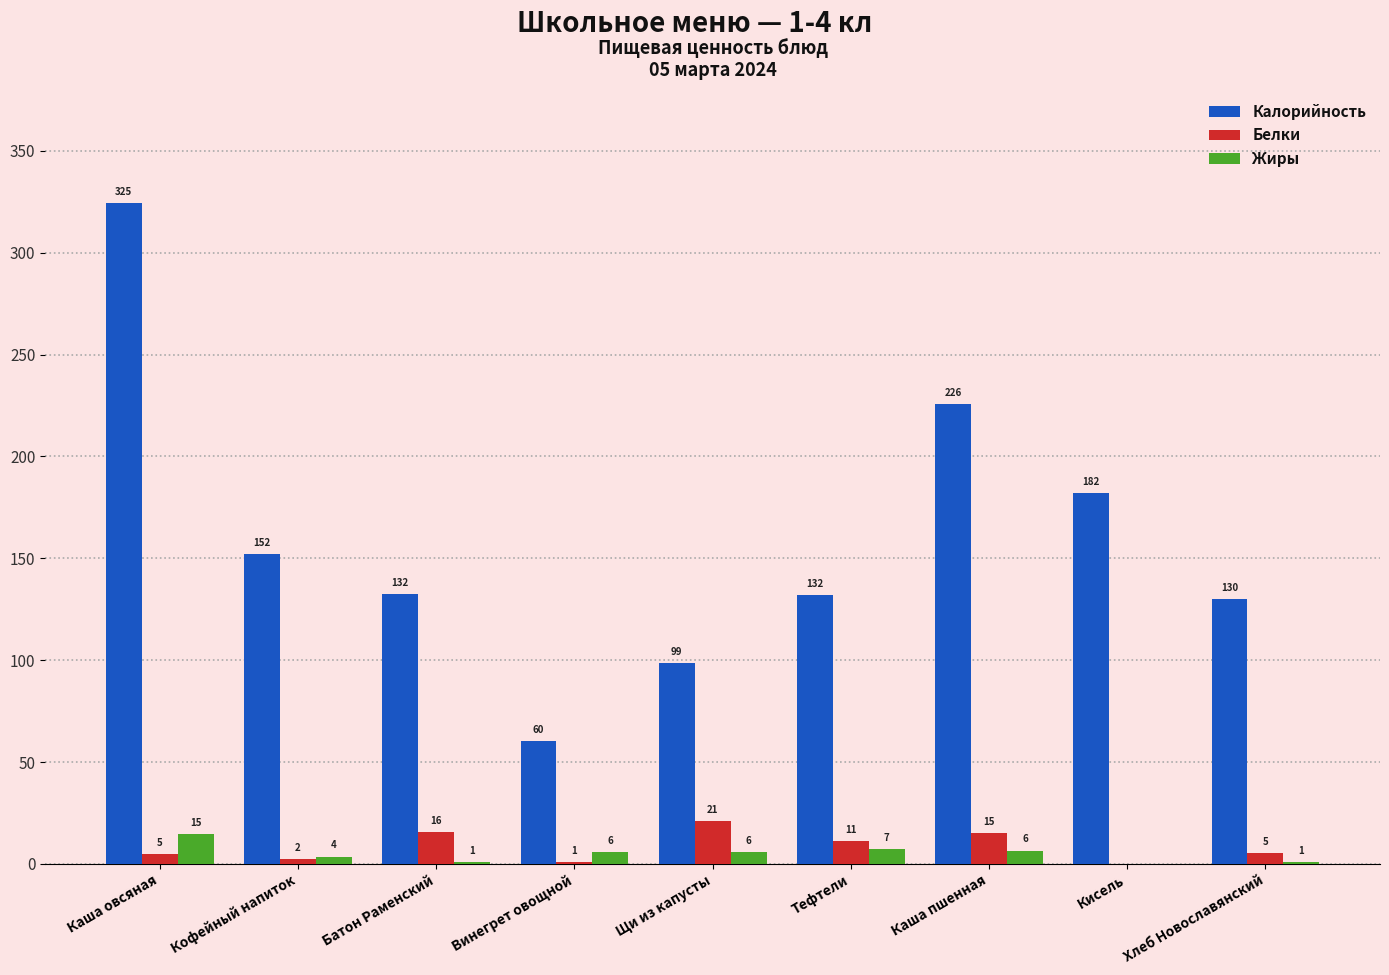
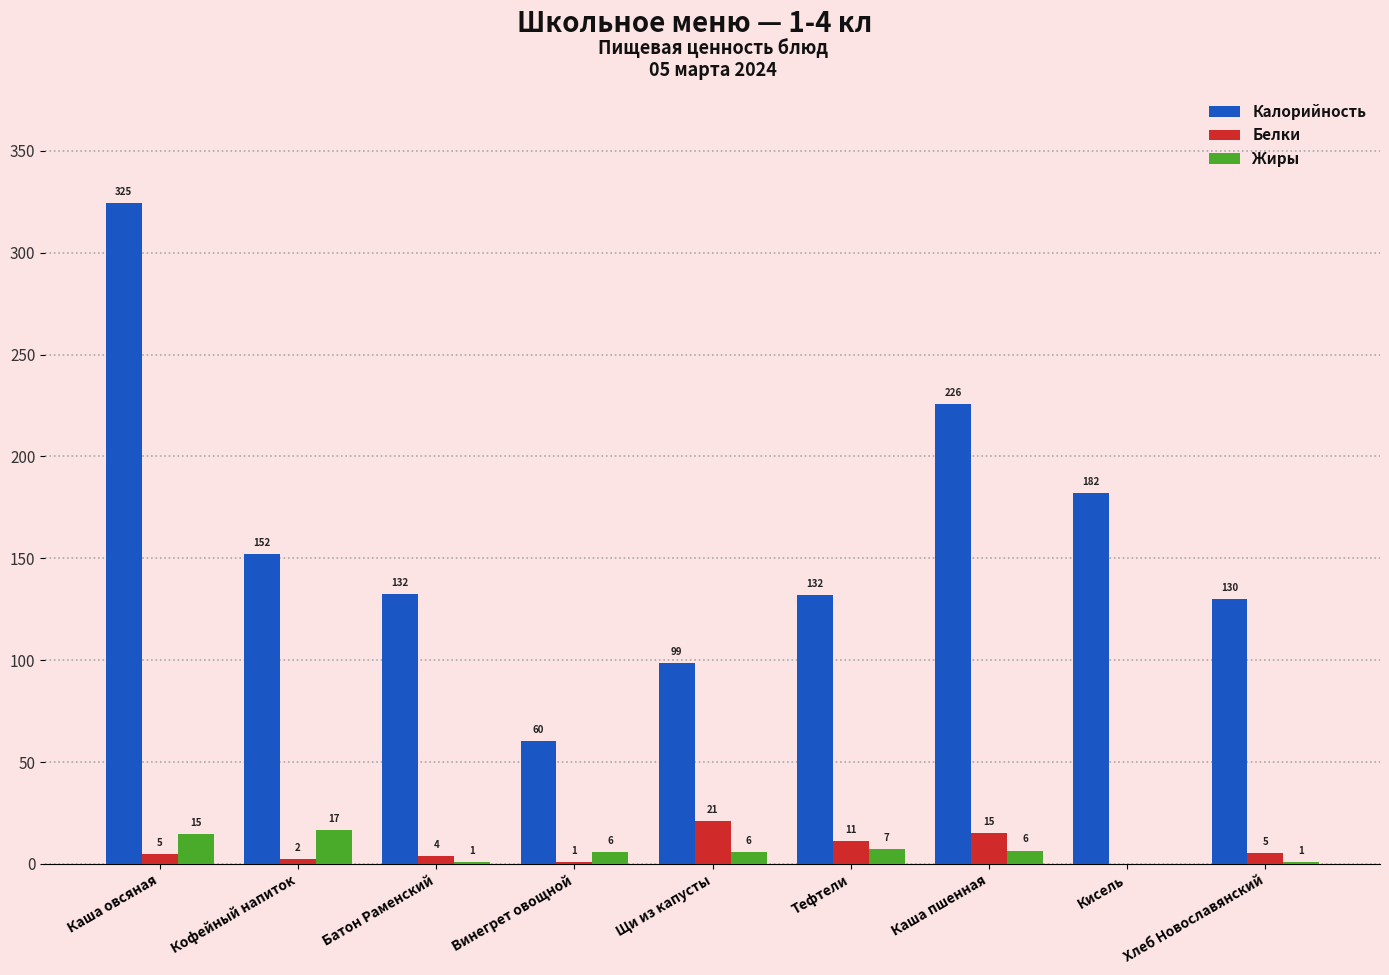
Жиры, Кофейный напиток: 4 -> 17
Белки, Батон Раменский: 16 -> 4
